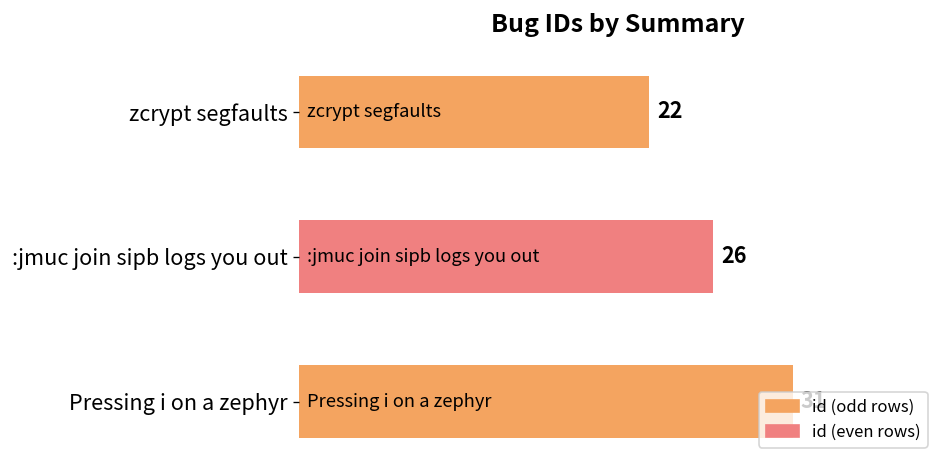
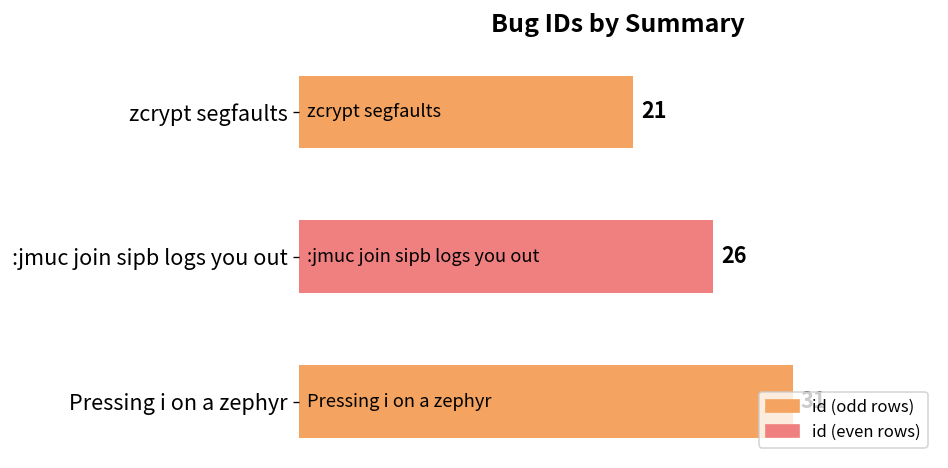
zcrypt segfaults: 22 -> 21
